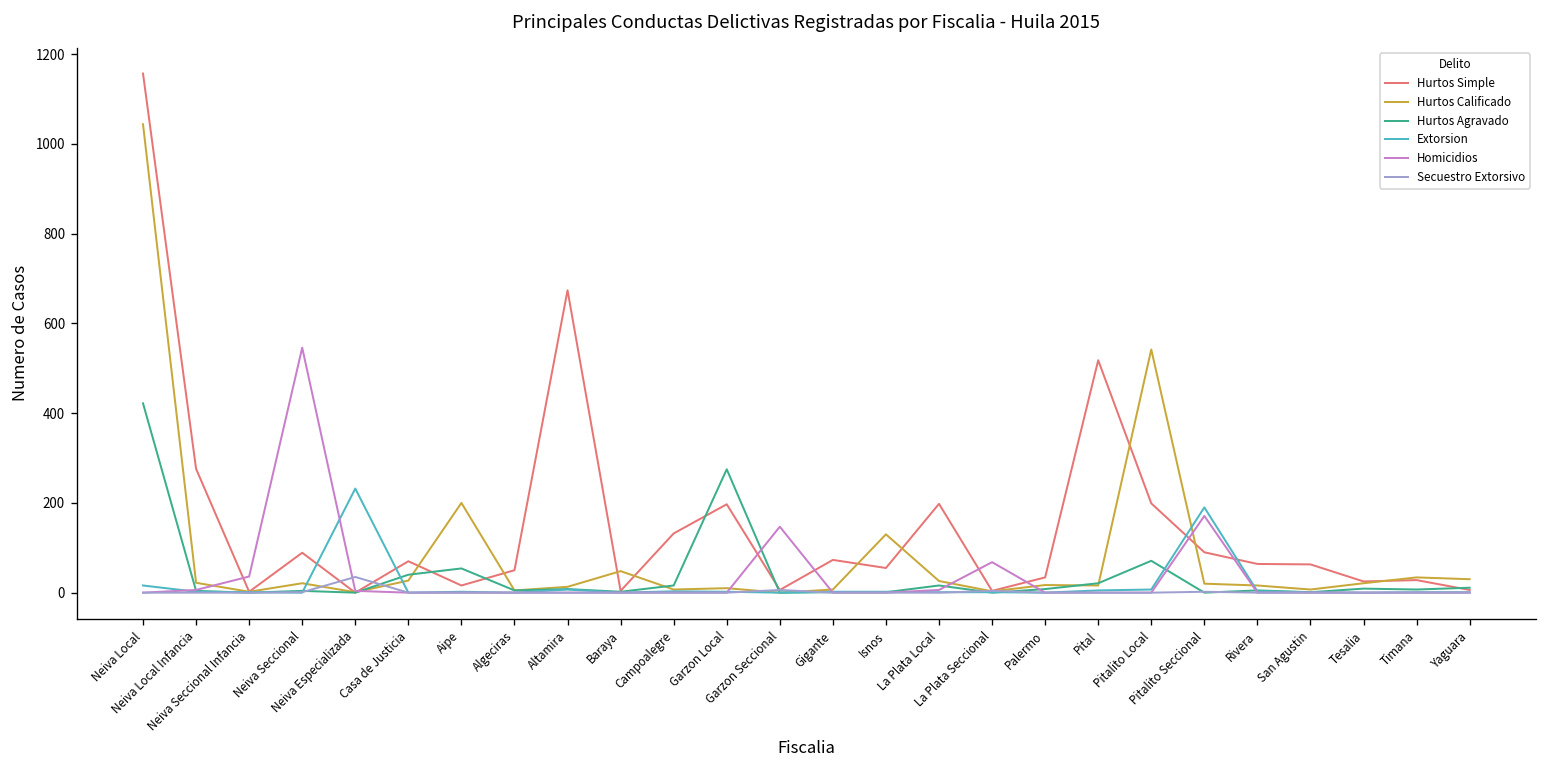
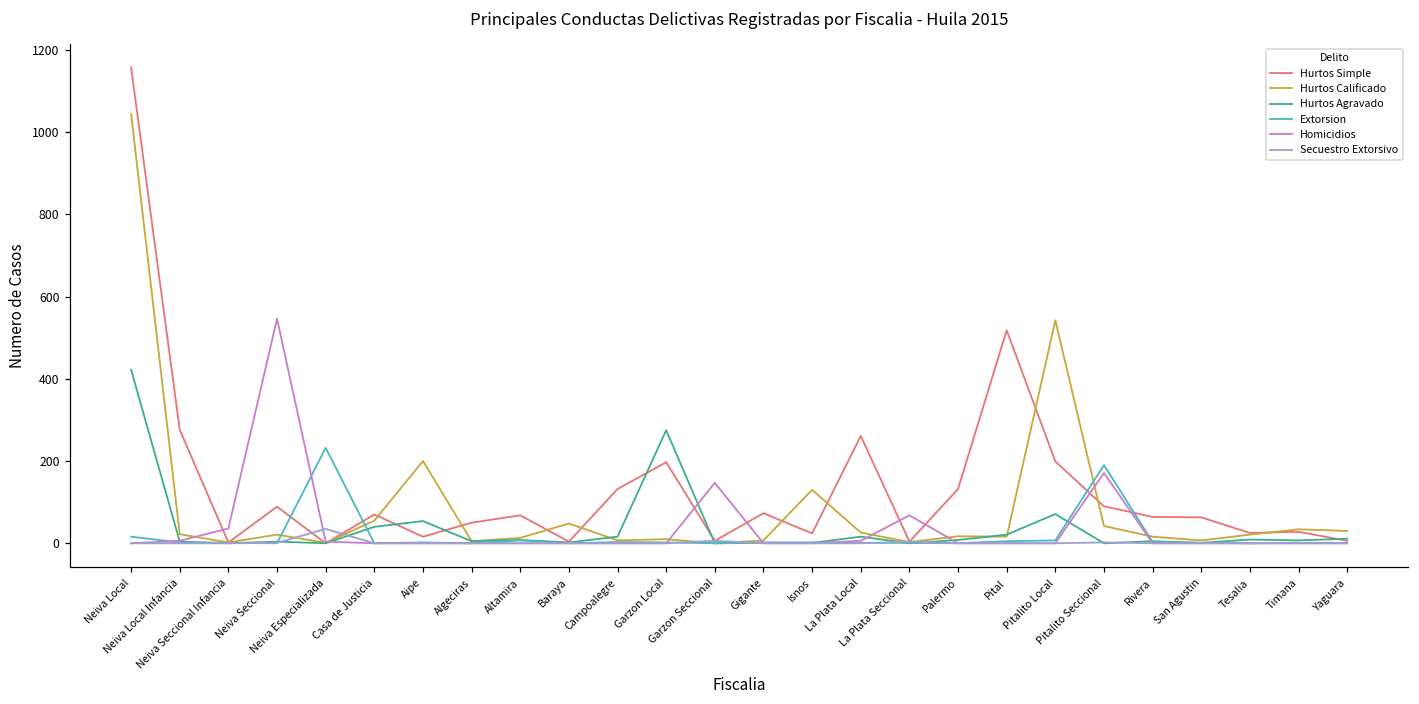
Hurtos Calificado, Casa de Justicia: 30 -> 60
Hurtos Simple, Altamira: 670 -> 70
Hurtos Simple, Isnos: 60 -> 20
Hurtos Simple, La Plata Local: 200 -> 260
Hurtos Simple, Palermo: 30 -> 130
Hurtos Calificado, Pitalito Seccional: 20 -> 40
